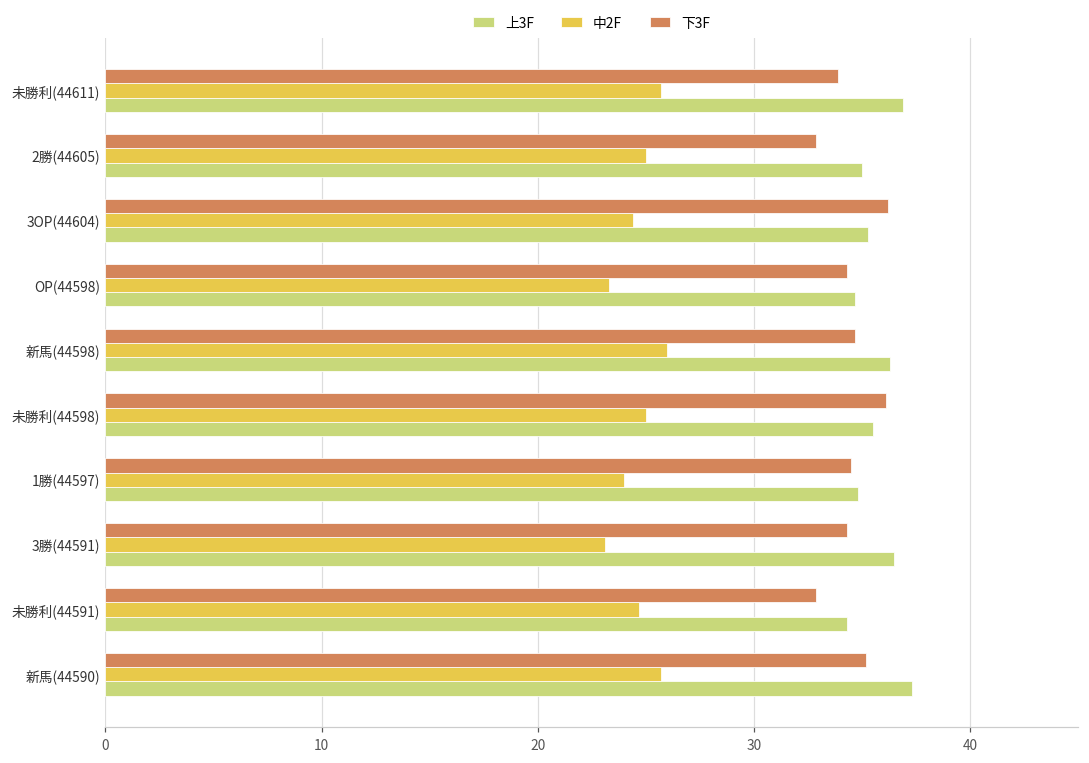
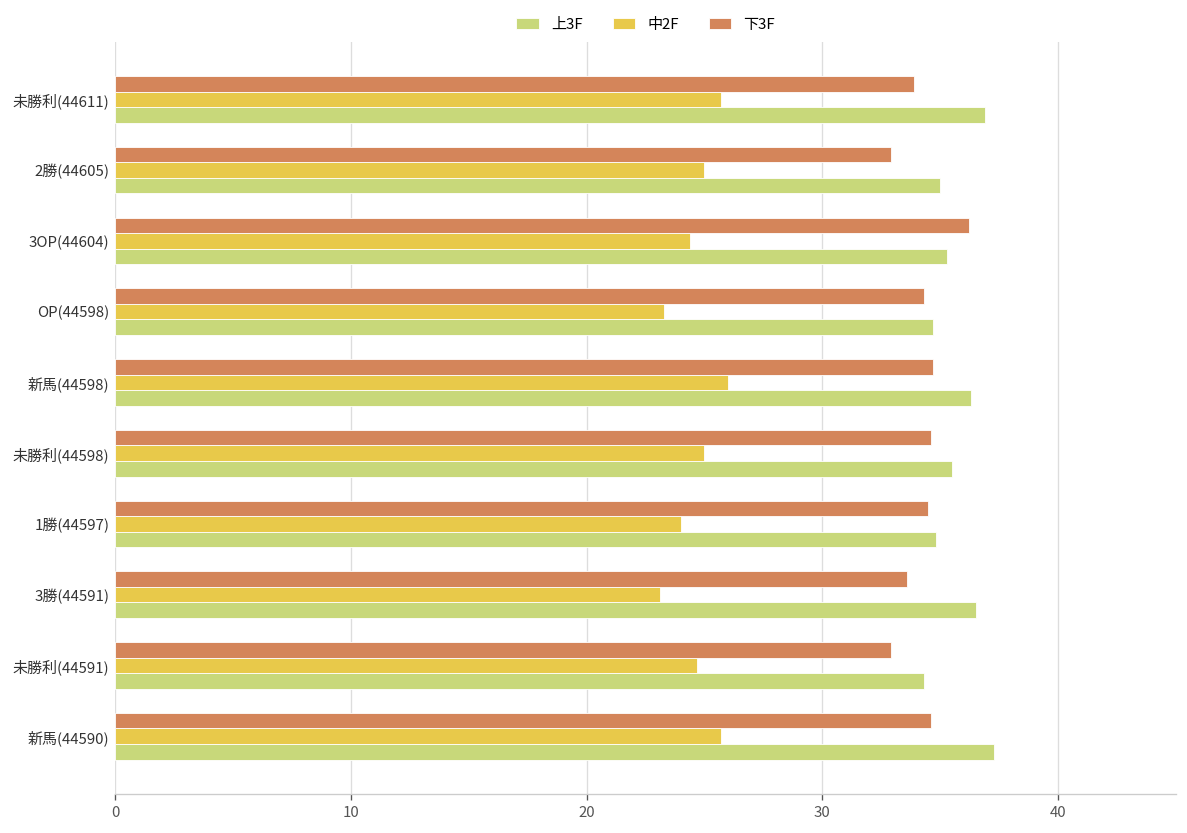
下3F, 未勝利(44598): 36.1 -> 34.6
下3F, 3勝(44591): 34.3 -> 33.6
下3F, 新馬(44590): 35.2 -> 34.6
